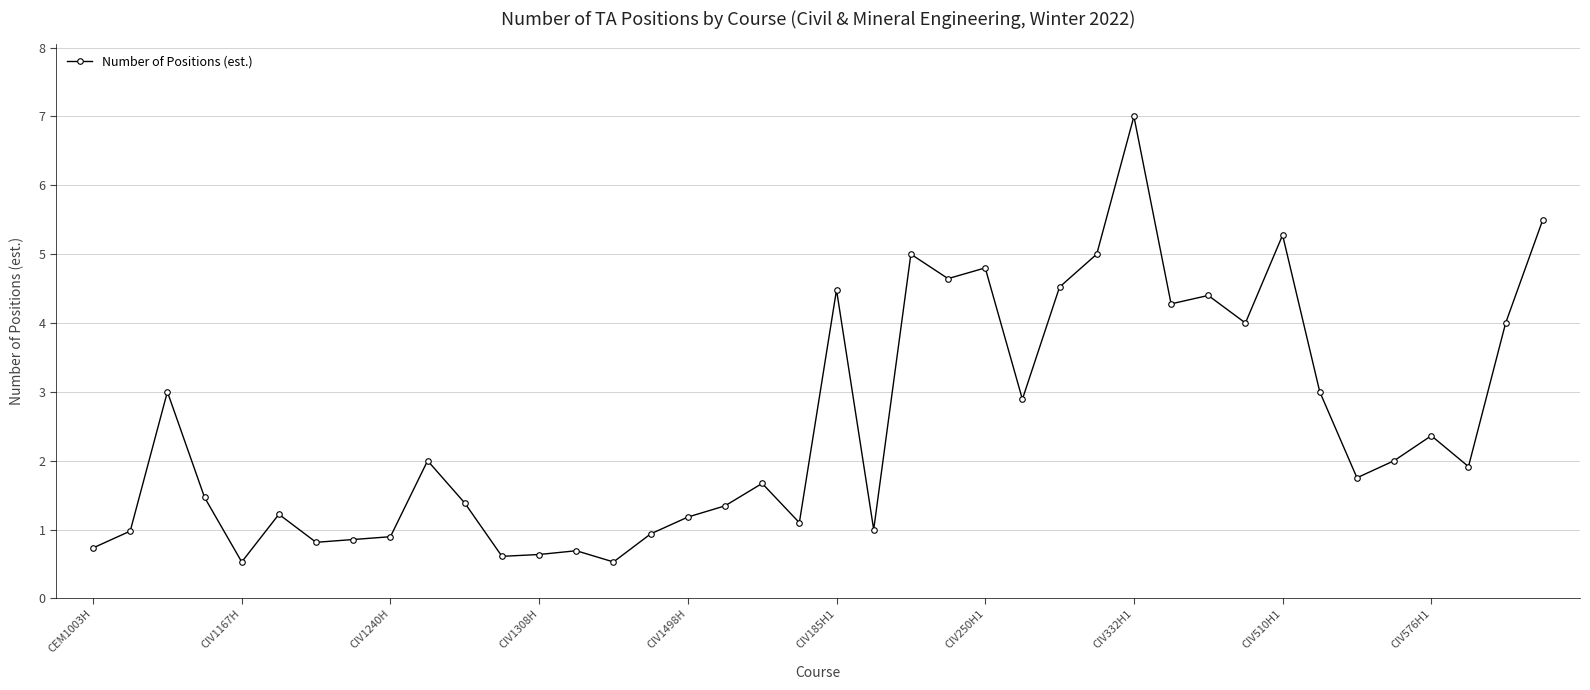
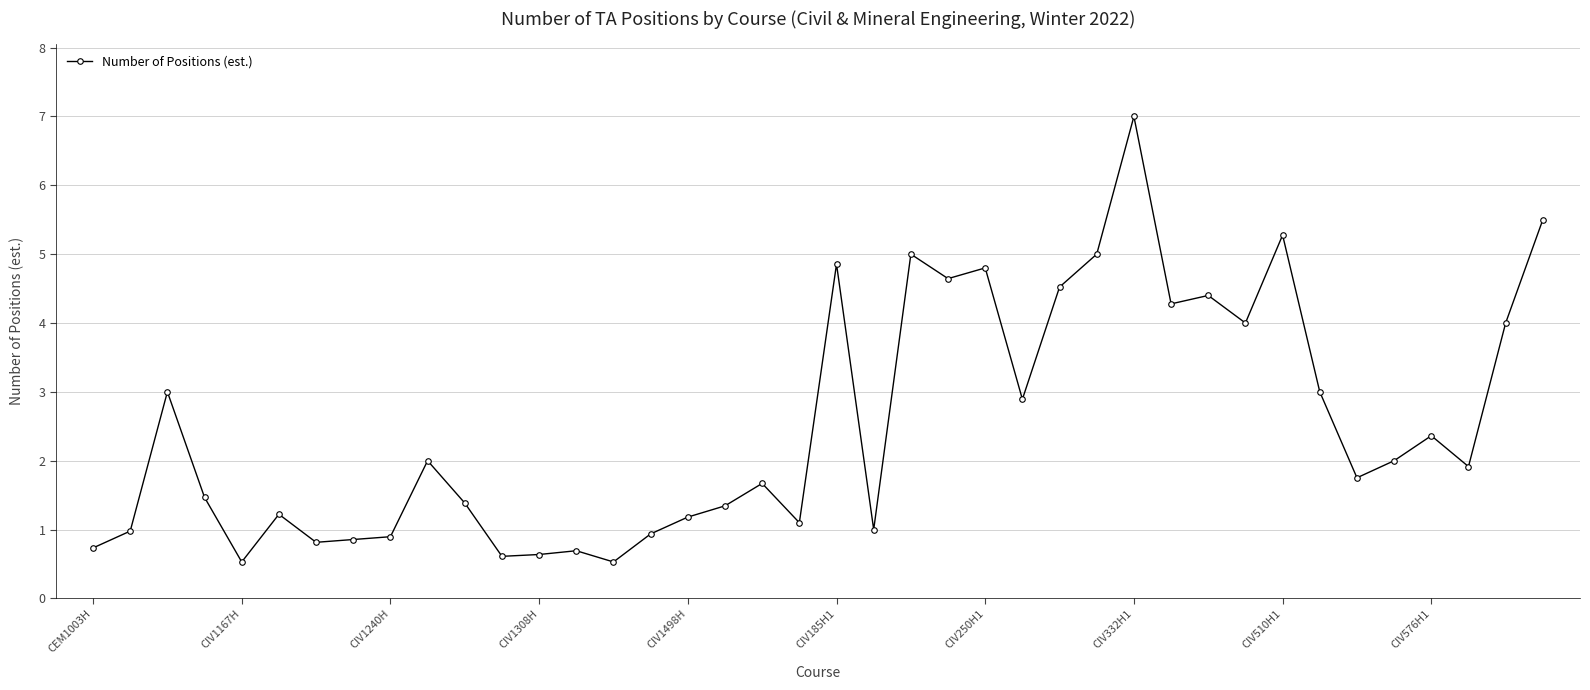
CIV185H1: 4.5 -> 4.9
